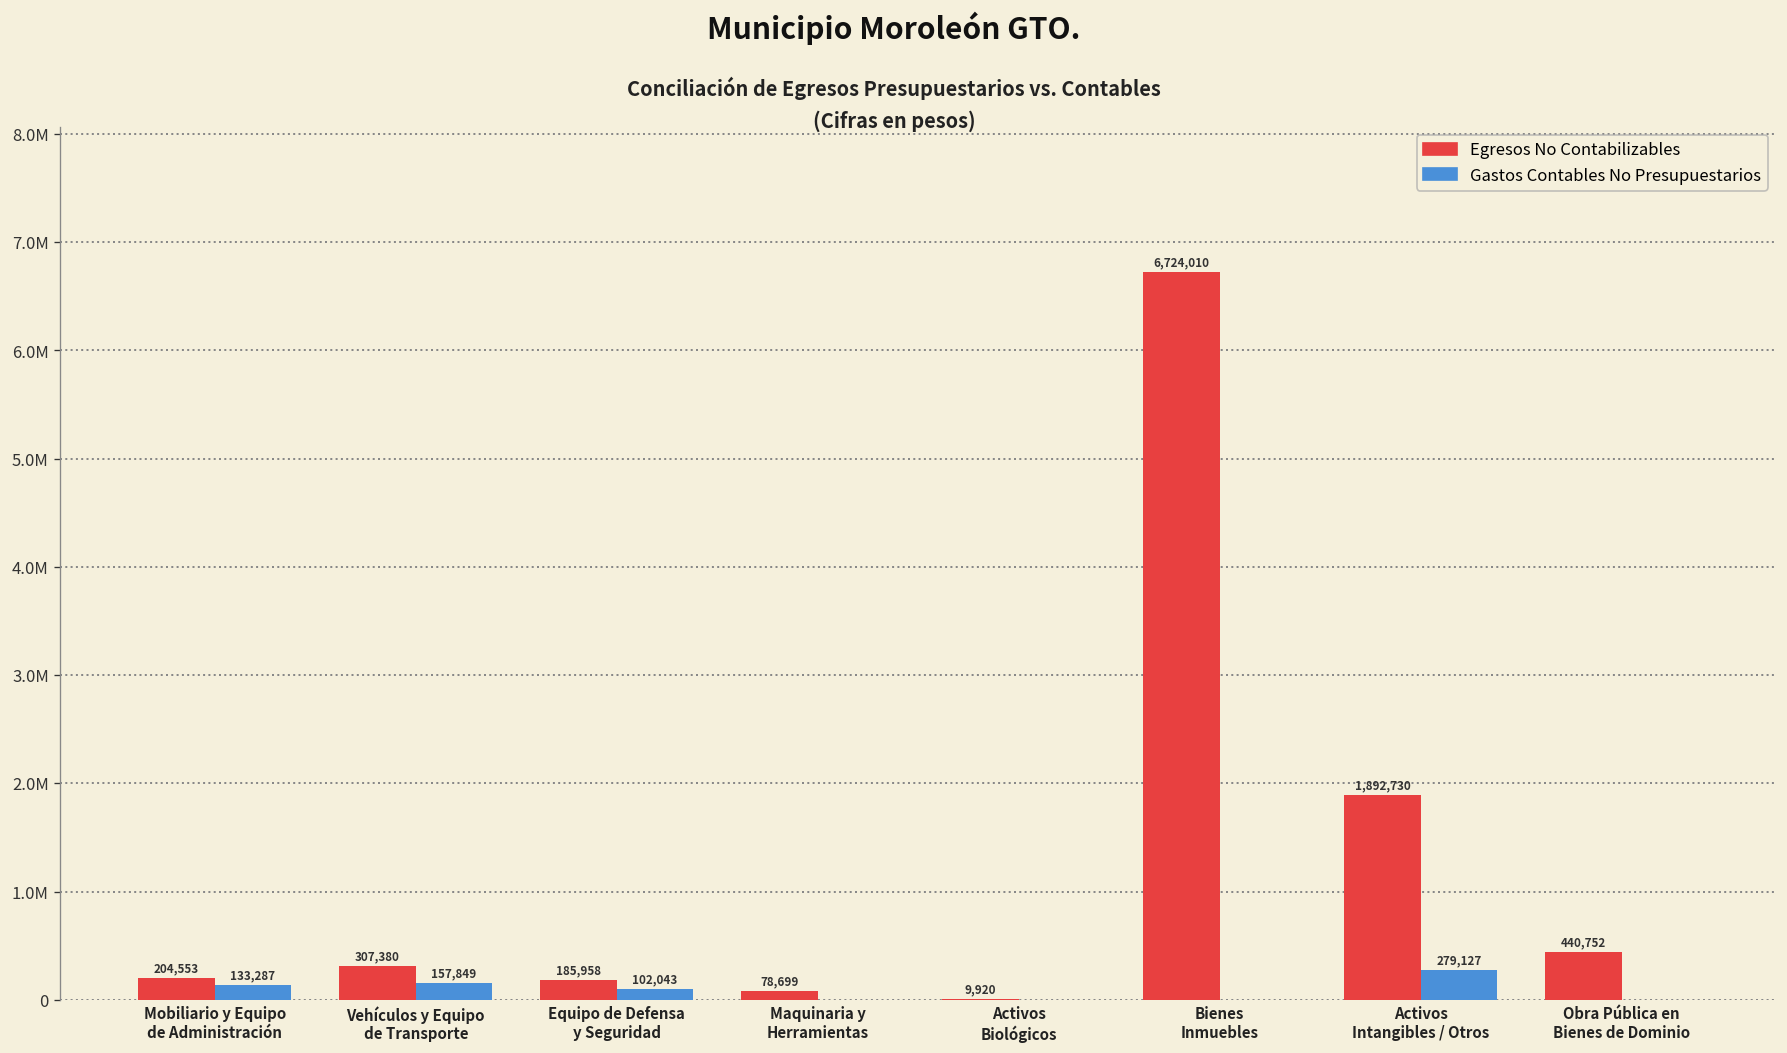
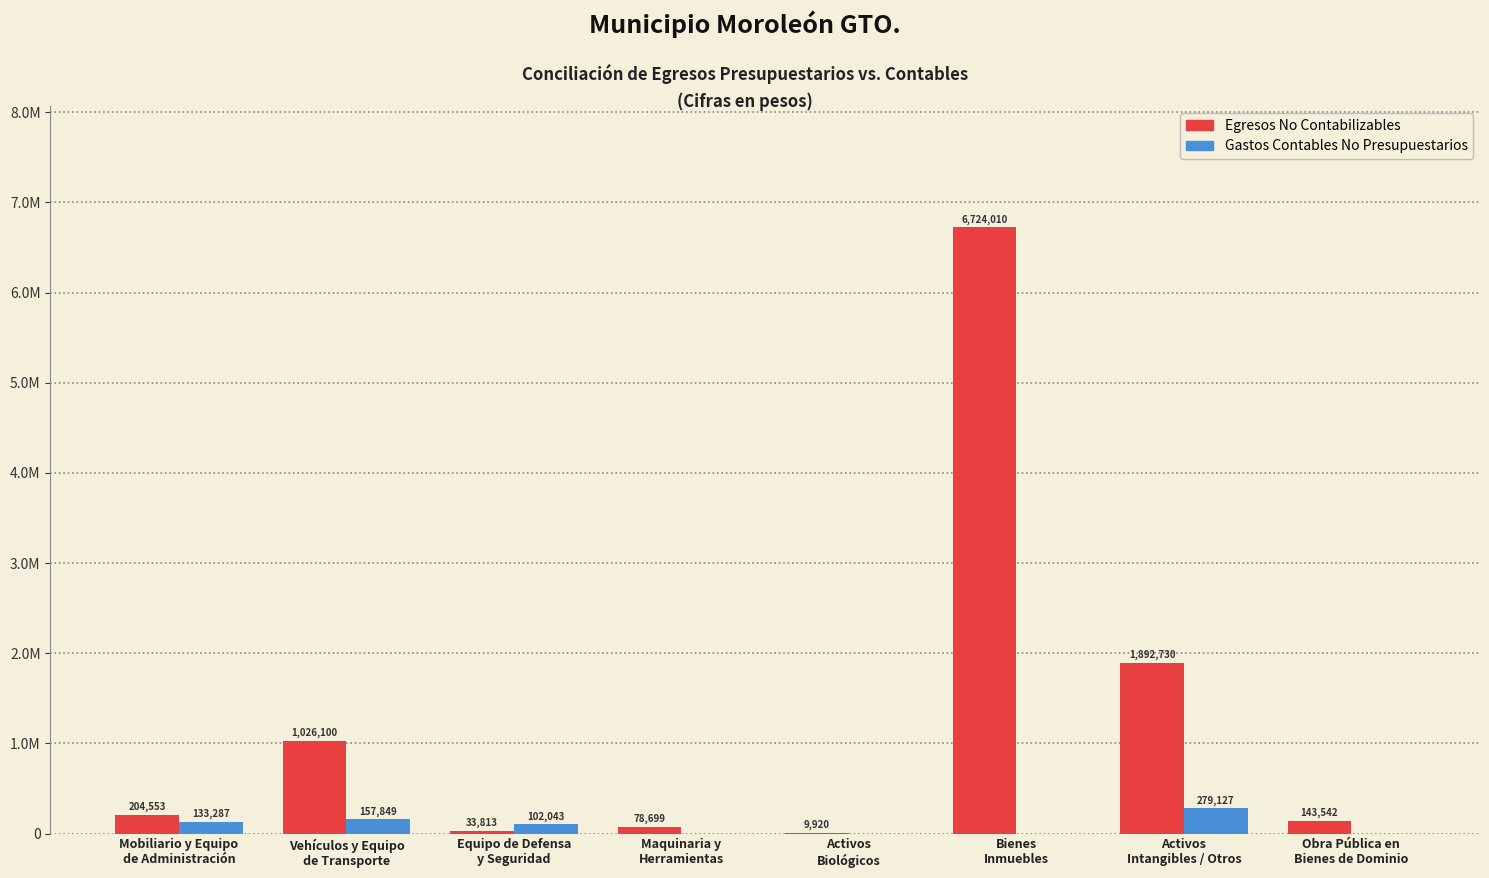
Egresos No Contabilizables, Vehículos y Equipo de Transporte: 307,380 -> 1,026,100
Egresos No Contabilizables, Equipo de Defensa y Seguridad: 185,958 -> 33,813
Egresos No Contabilizables, Obra Pública en Bienes de Dominio: 440,752 -> 143,542
